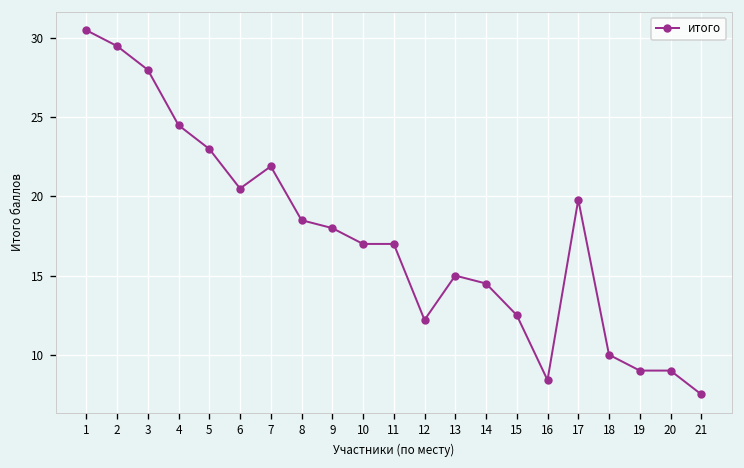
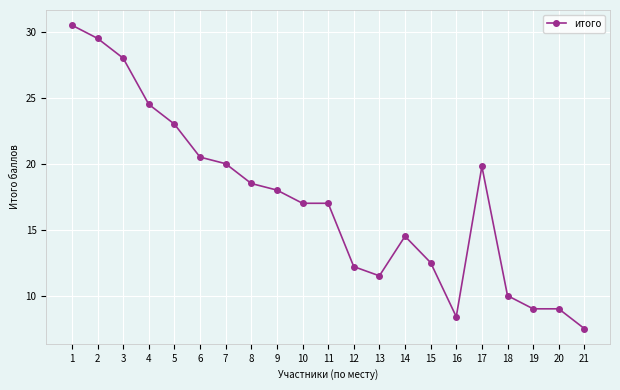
7: 21.9 -> 20.0
13: 15.0 -> 11.5
